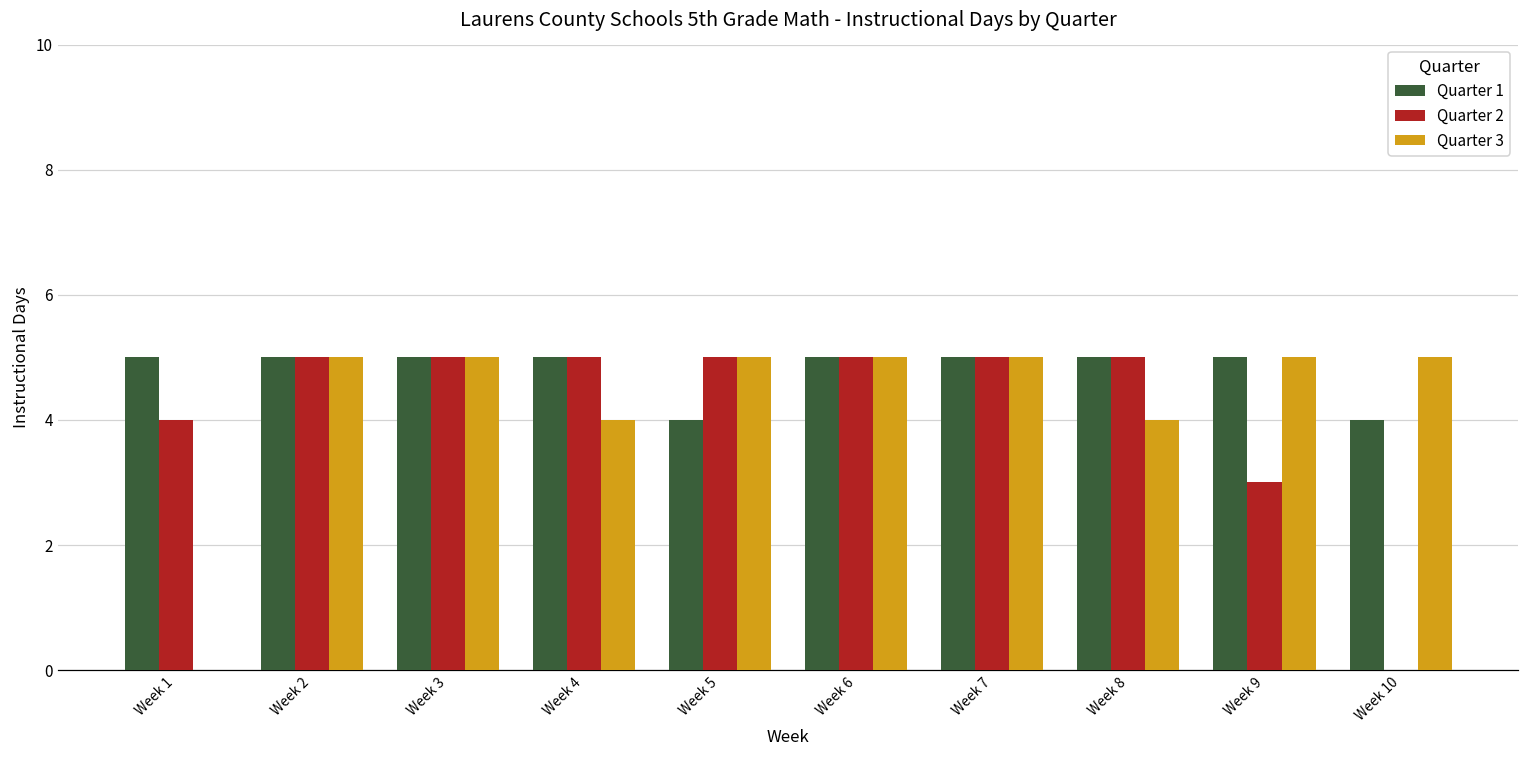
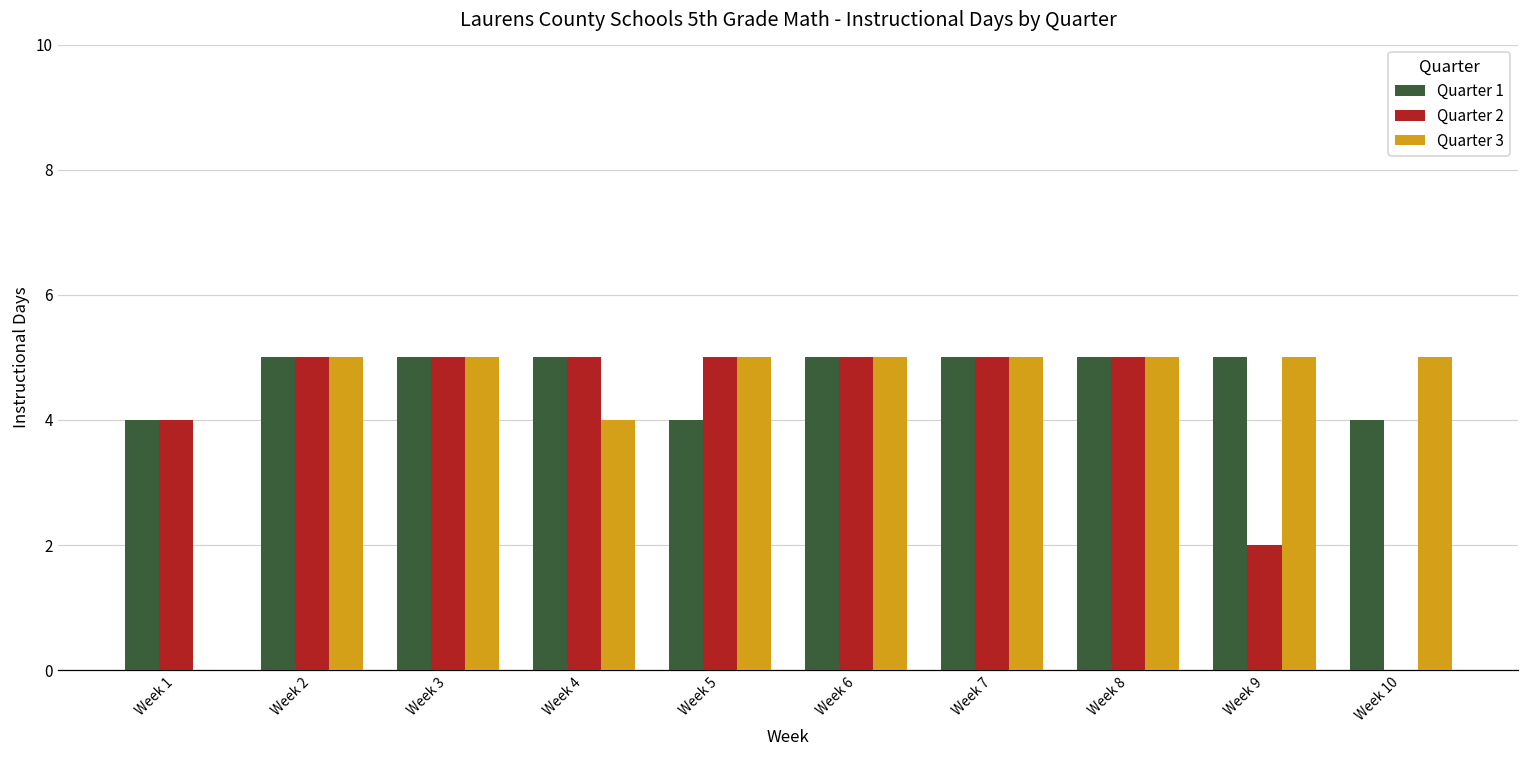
Quarter 1, Week 1: 5 -> 4
Quarter 3, Week 8: 4 -> 5
Quarter 2, Week 9: 3 -> 2
